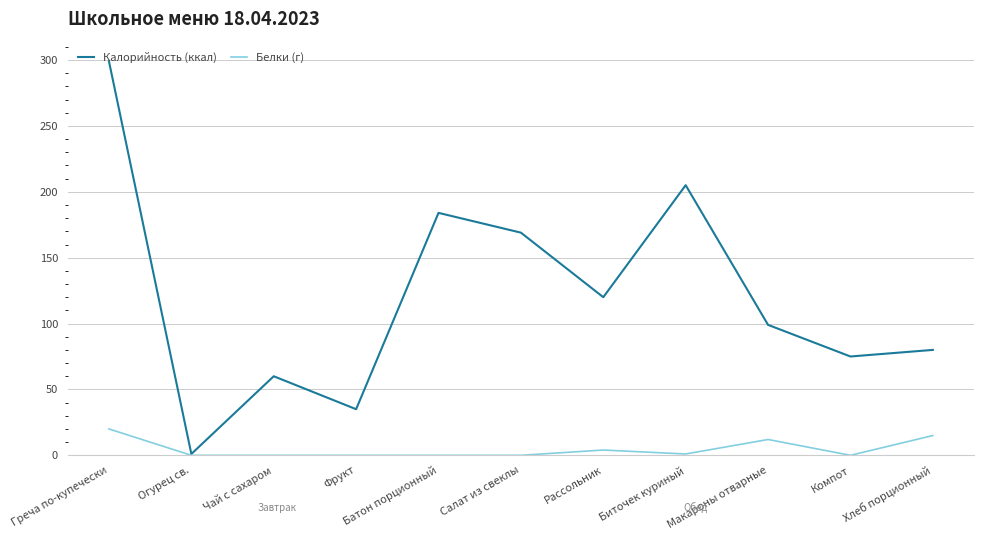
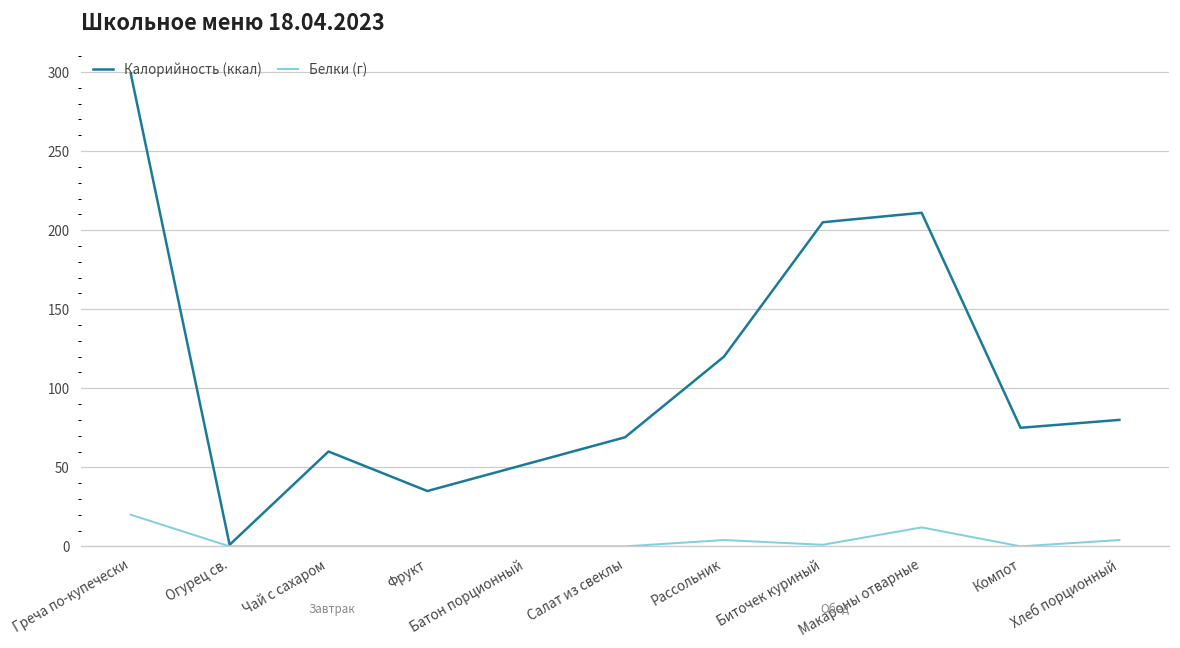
Калорийность (ккал), Батон порционный: 184 -> 52
Калорийность (ккал), Салат из свеклы: 169 -> 69
Калорийность (ккал), Макароны отварные: 99 -> 211
Белки (г), Хлеб порционный: 15 -> 4
